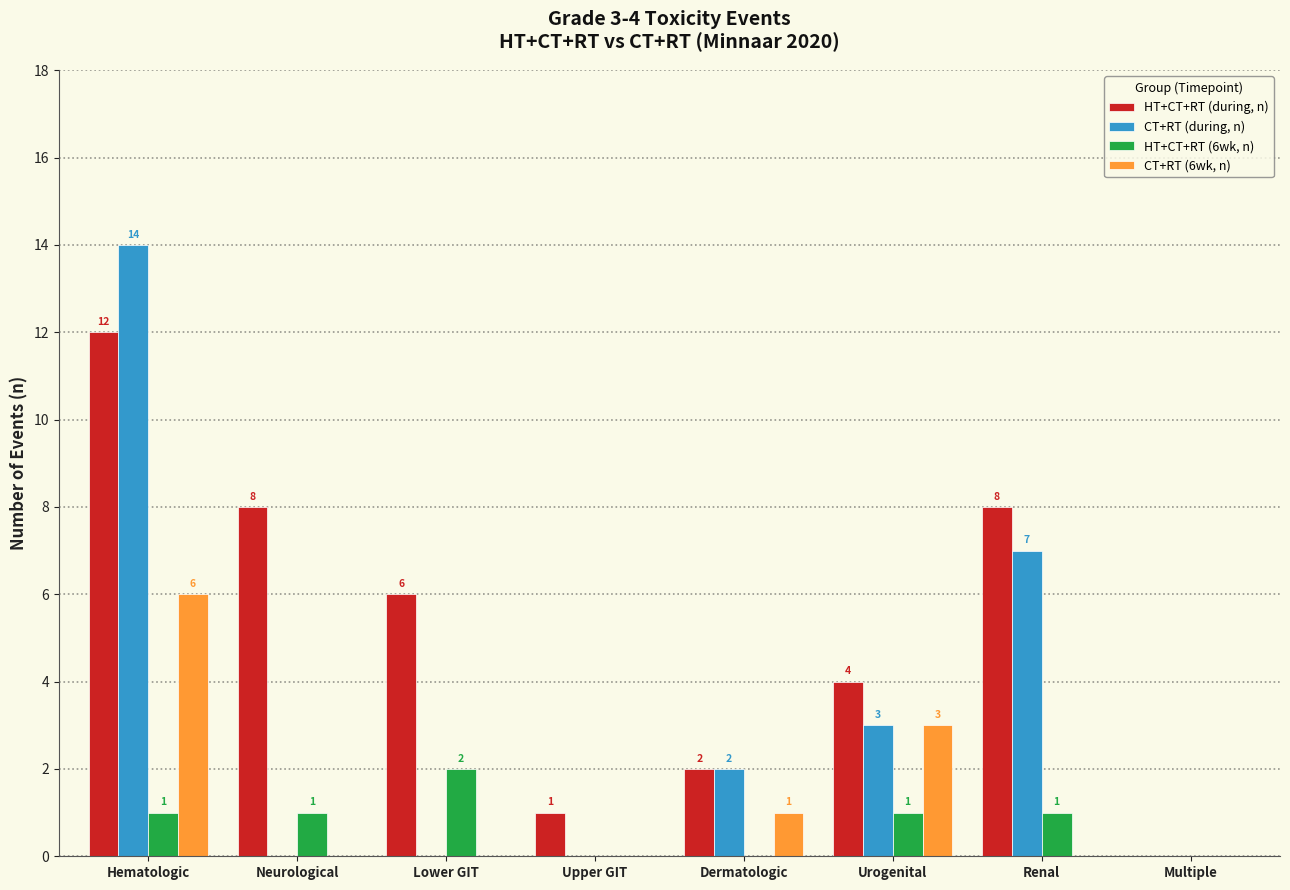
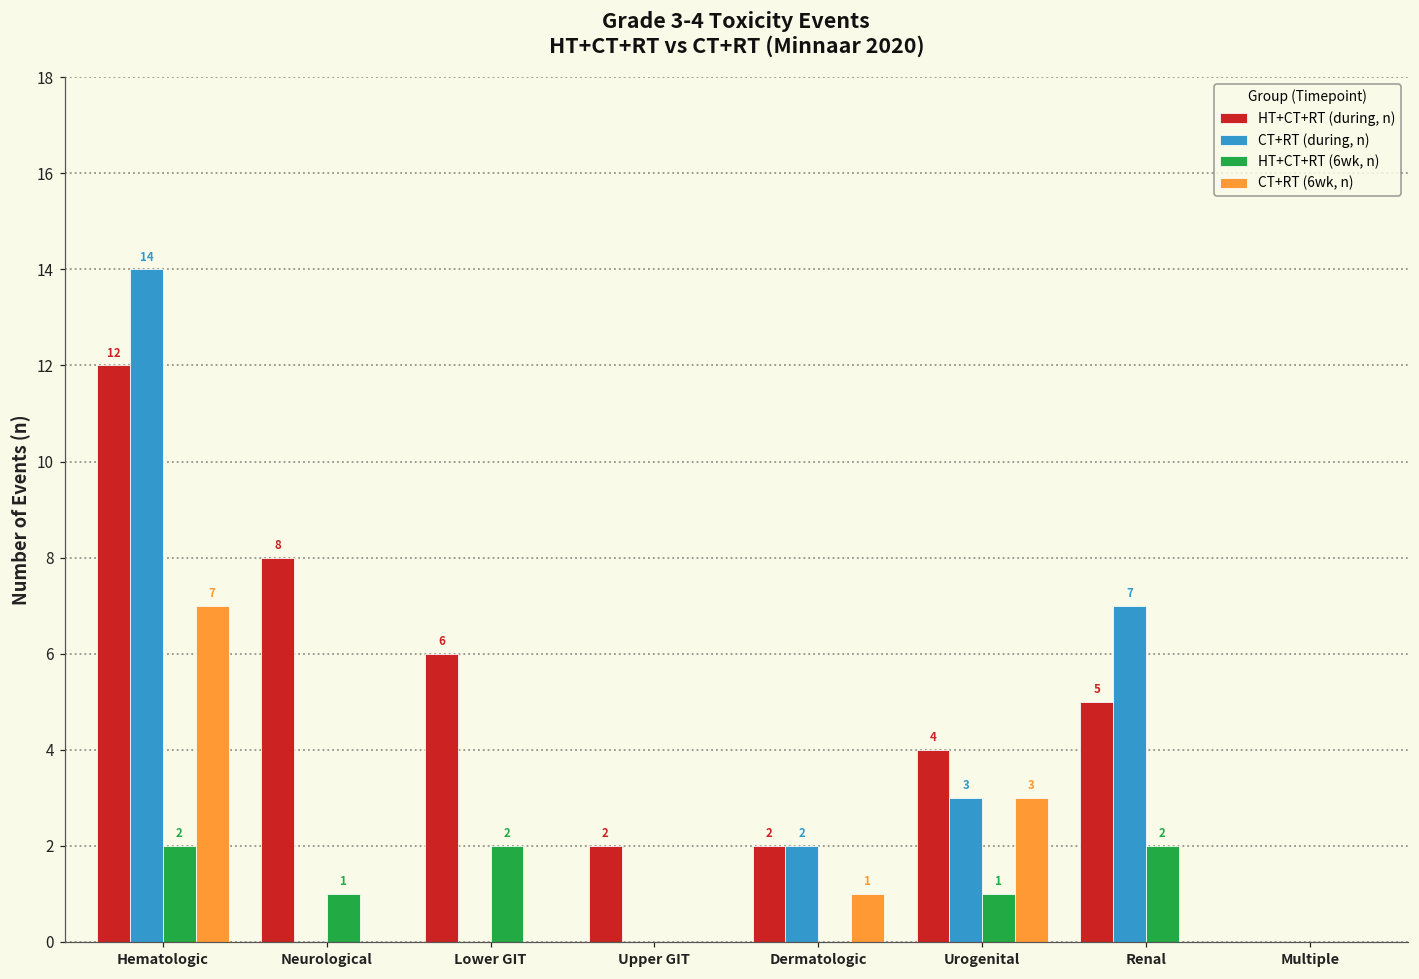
HT+CT+RT (6wk, n), Hematologic: 1 -> 2
CT+RT (6wk, n), Hematologic: 6 -> 7
HT+CT+RT (during, n), Upper GIT: 1 -> 2
HT+CT+RT (during, n), Renal: 8 -> 5
HT+CT+RT (6wk, n), Renal: 1 -> 2
